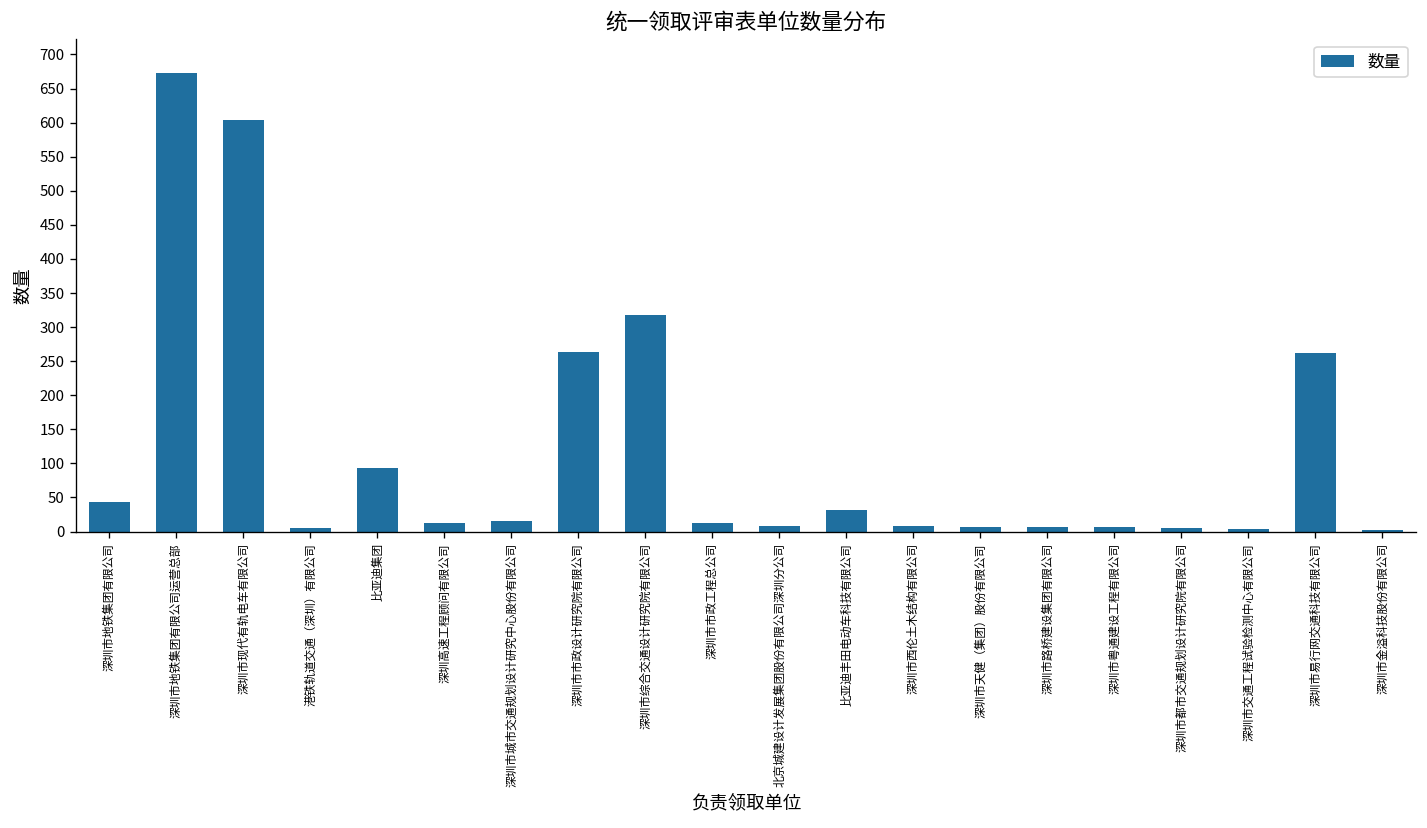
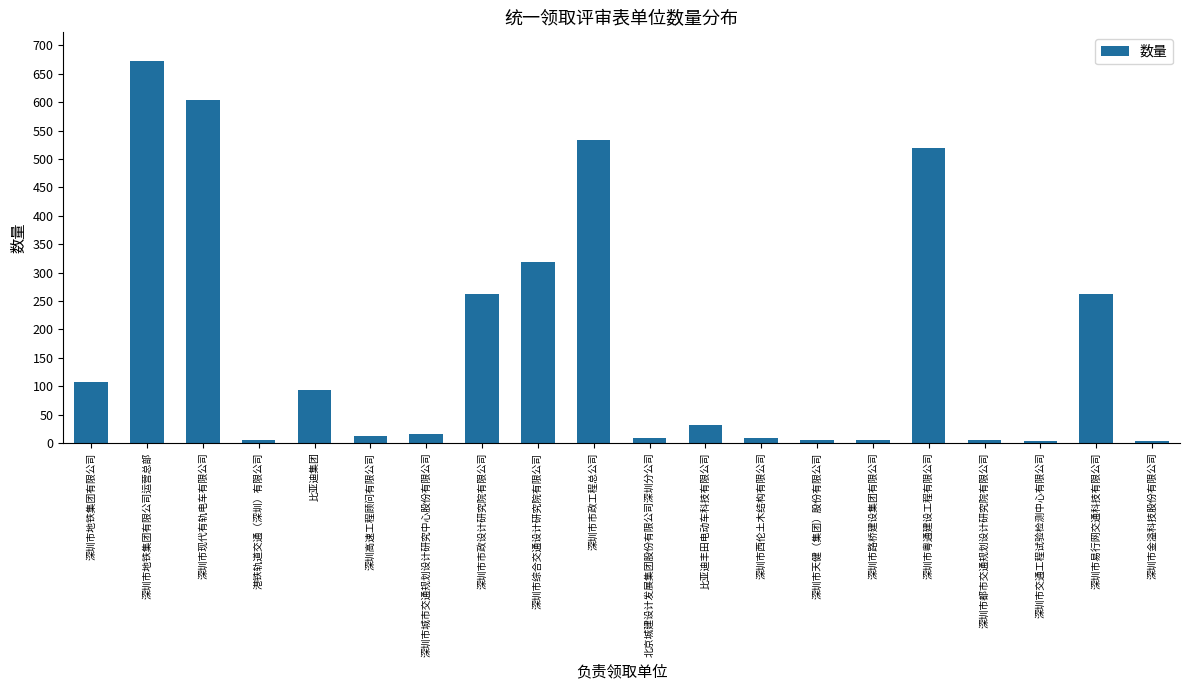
深圳市地铁集团有限公司: 40 -> 110
深圳市市政工程总公司: 10 -> 530
深圳市粤通建设工程有限公司: 10 -> 520
